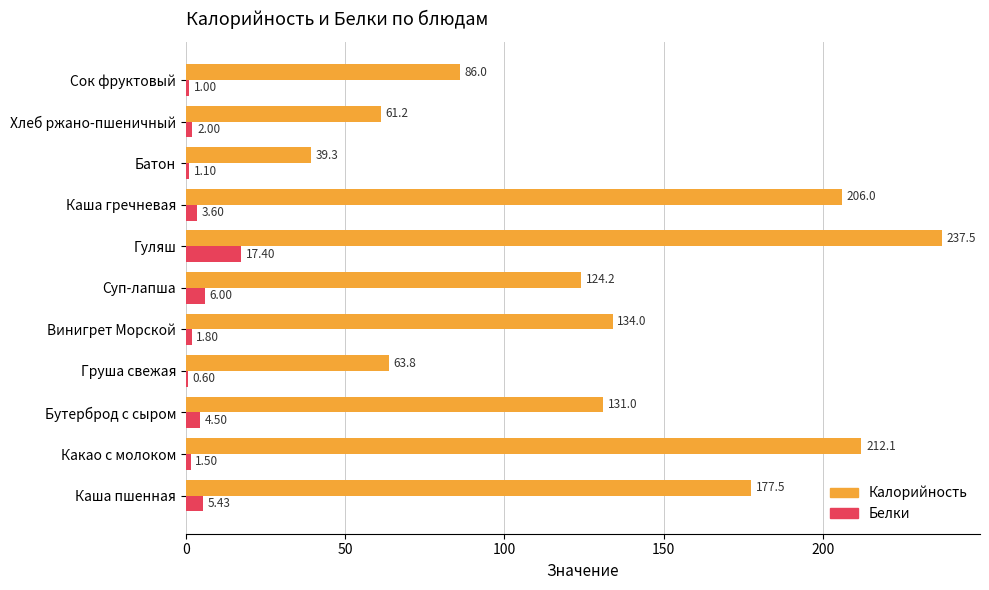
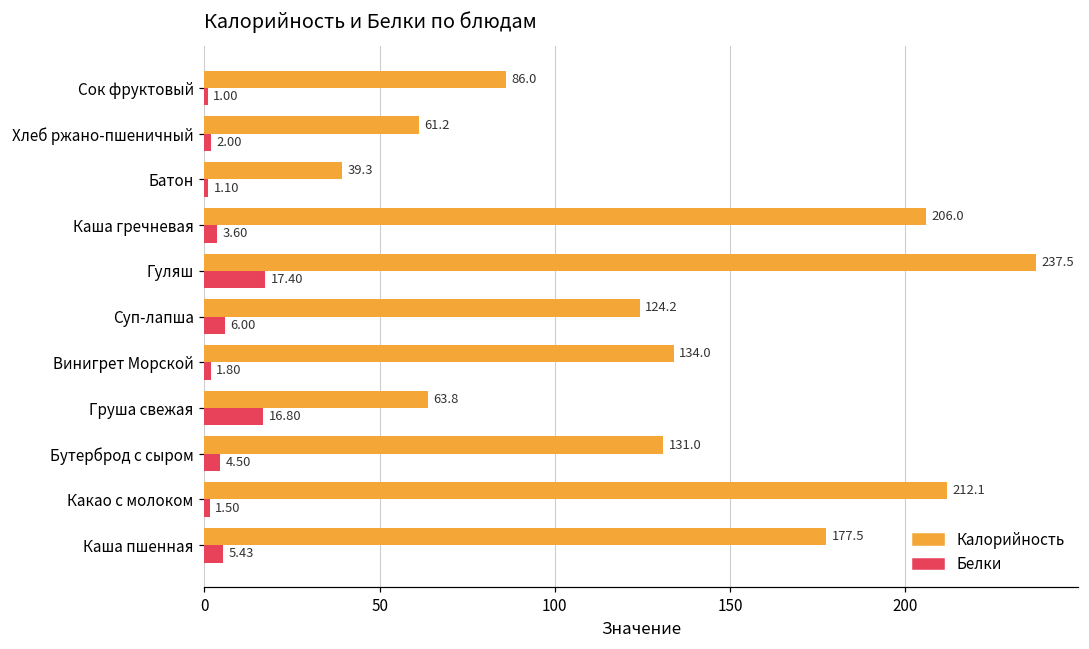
Белки, Груша свежая: 0.60 -> 16.80
